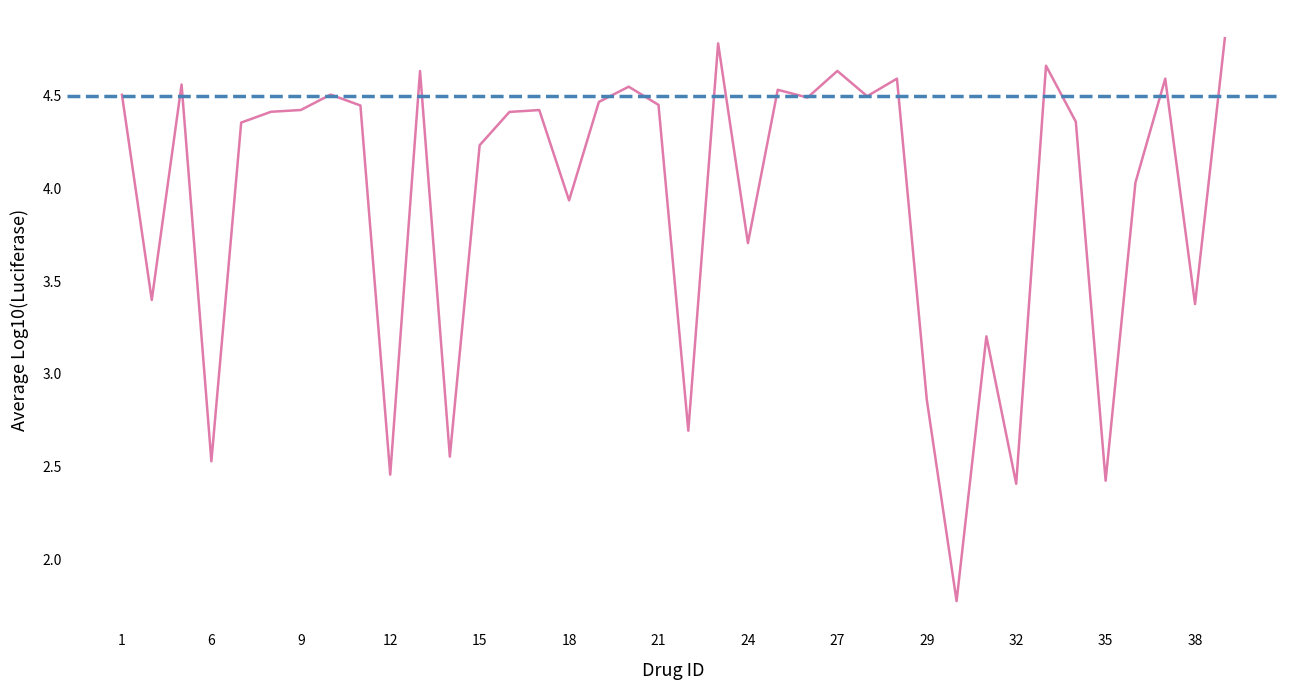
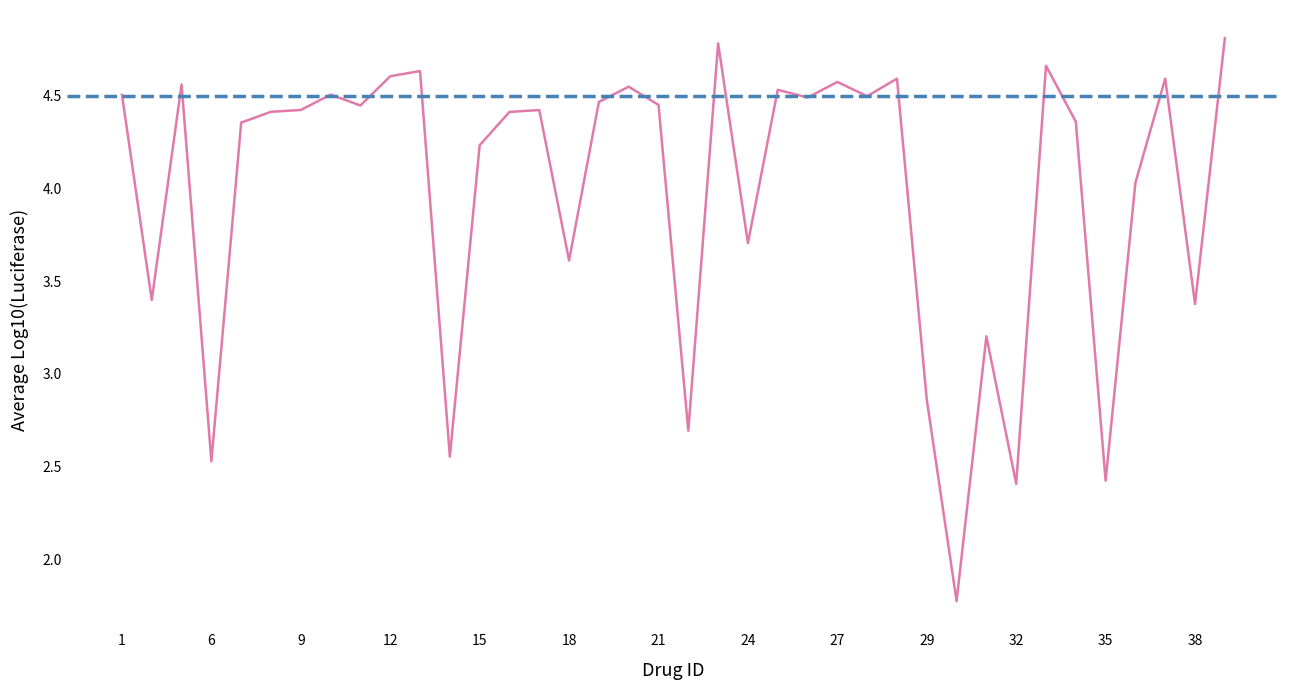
12: 2.46 -> 4.60
18: 3.93 -> 3.61
27: 4.63 -> 4.57
